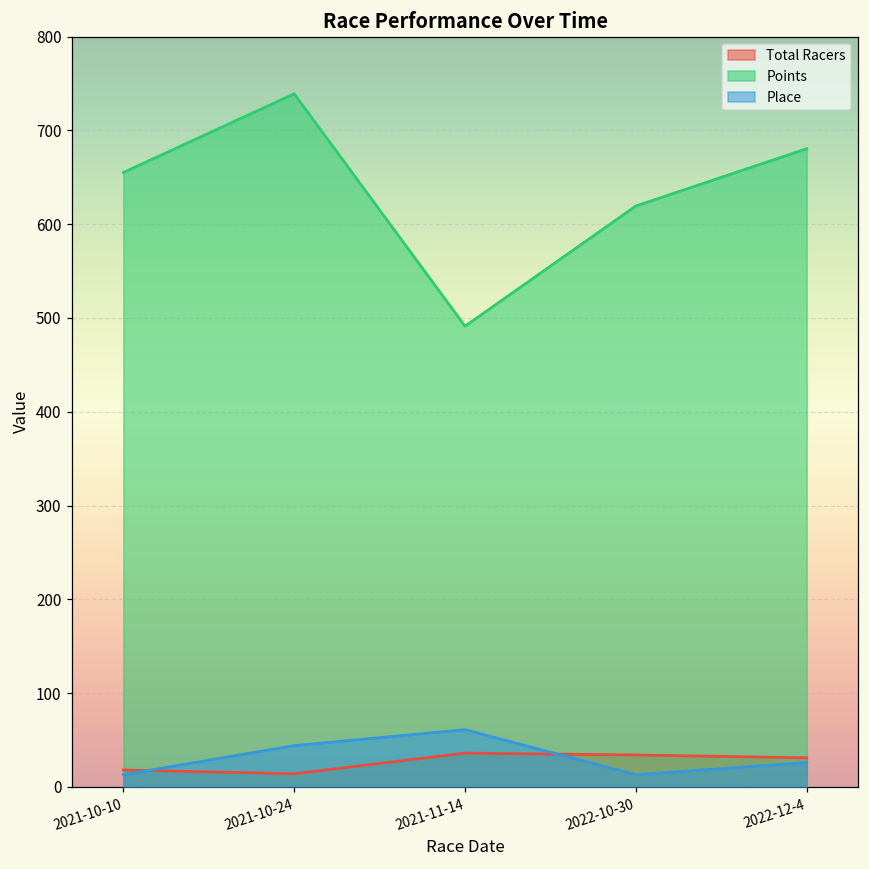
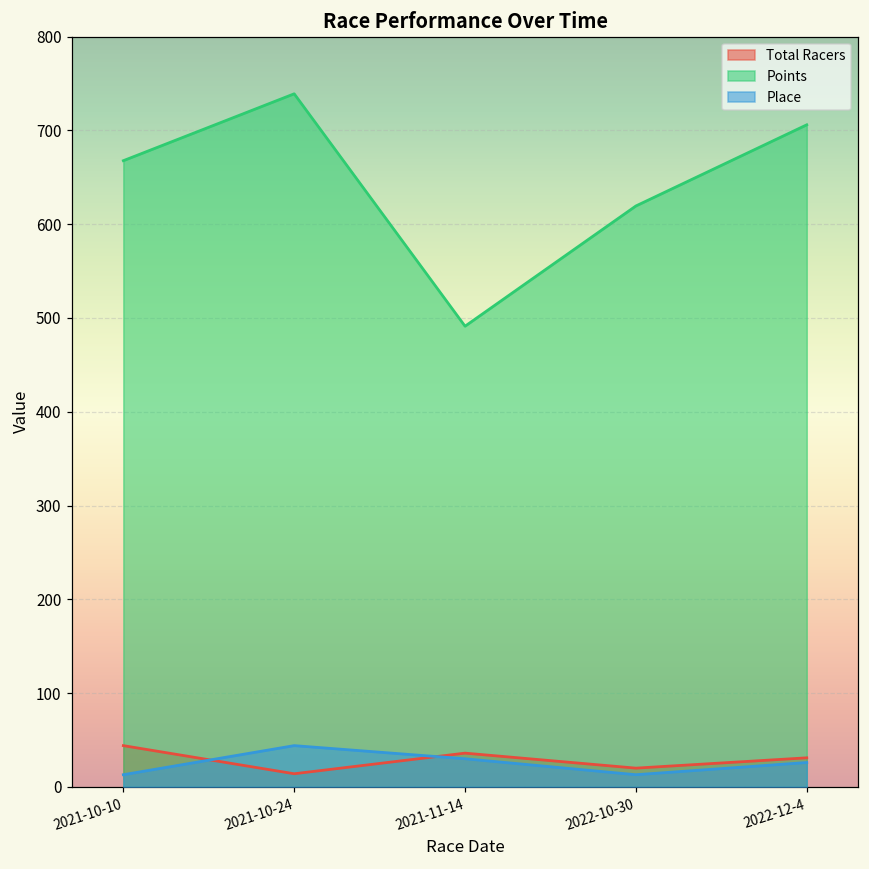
Total Racers, 2021-10-10: 20 -> 40
Points, 2021-10-10: 660 -> 670
Place, 2021-11-14: 60 -> 30
Total Racers, 2022-10-30: 30 -> 20
Points, 2022-12-4: 680 -> 710
